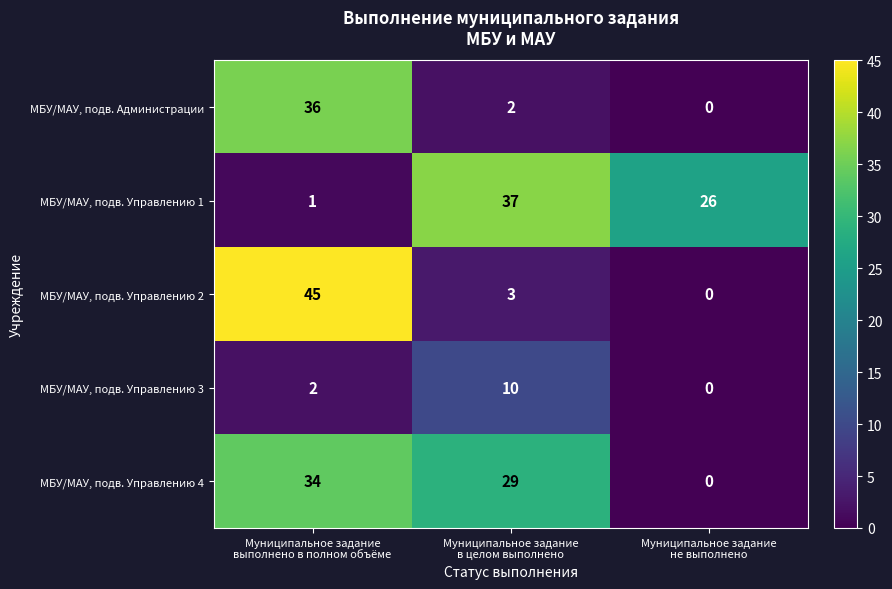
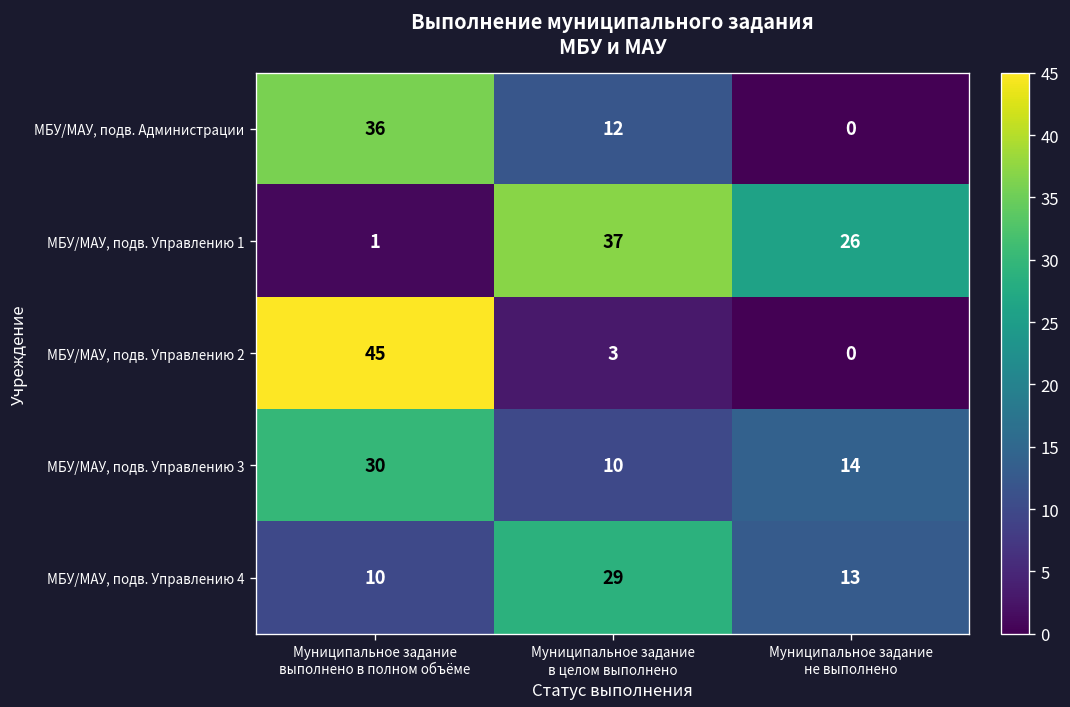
МБУ/МАУ, подв. Администрации, Муниципальное задание в целом выполнено: 2 -> 12
МБУ/МАУ, подв. Управлению 3, Муниципальное задание выполнено в полном объёме: 2 -> 30
МБУ/МАУ, подв. Управлению 3, Муниципальное задание не выполнено: 0 -> 14
МБУ/МАУ, подв. Управлению 4, Муниципальное задание выполнено в полном объёме: 34 -> 10
МБУ/МАУ, подв. Управлению 4, Муниципальное задание не выполнено: 0 -> 13
